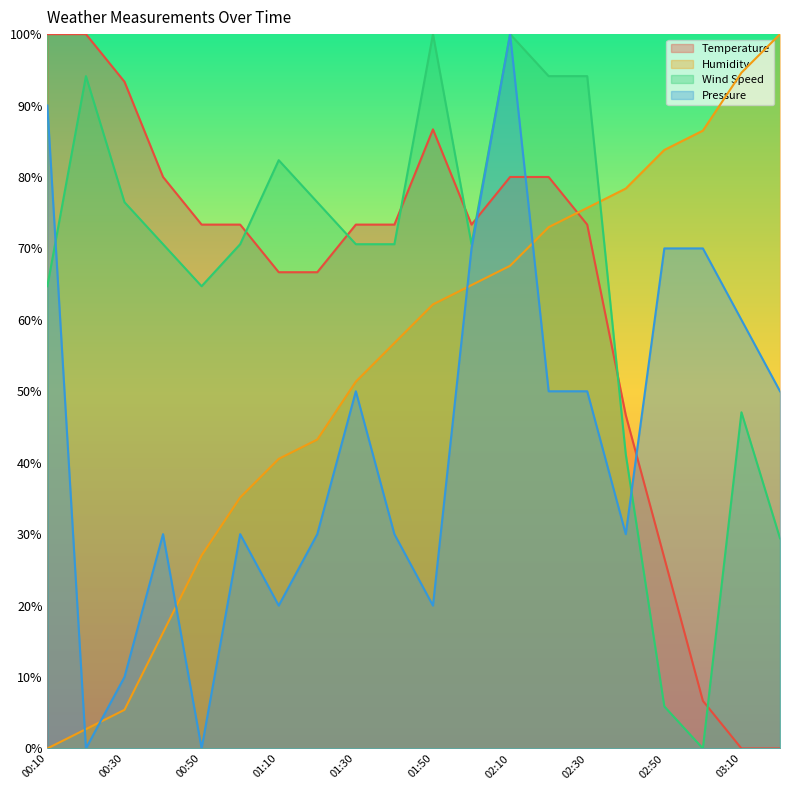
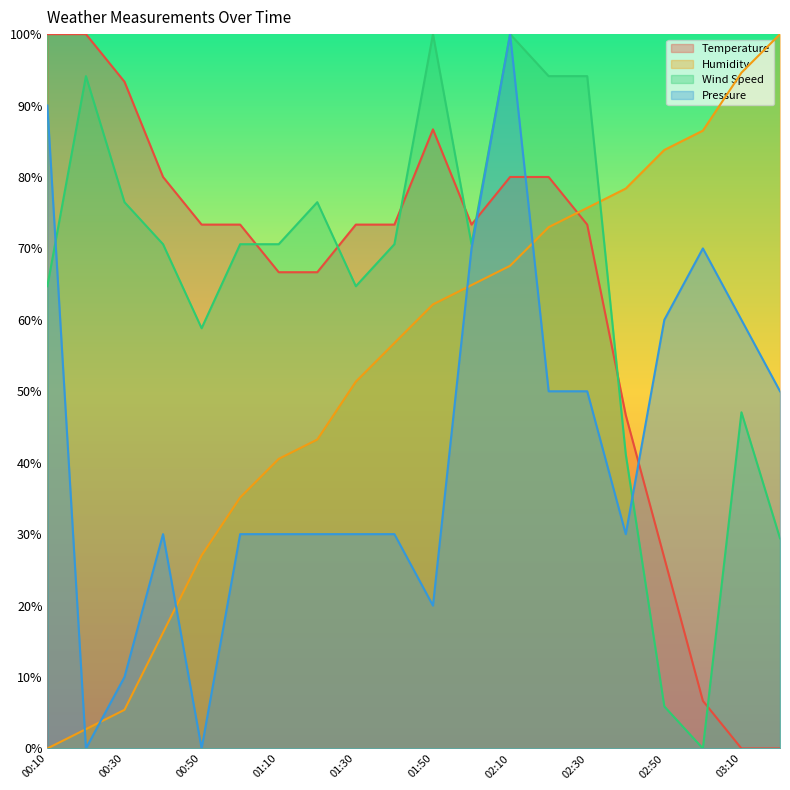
Wind Speed, 00:50: 65% -> 59%
Wind Speed, 01:10: 82% -> 71%
Pressure, 01:10: 20% -> 30%
Wind Speed, 01:30: 71% -> 65%
Pressure, 01:30: 50% -> 30%
Pressure, 02:50: 70% -> 60%
